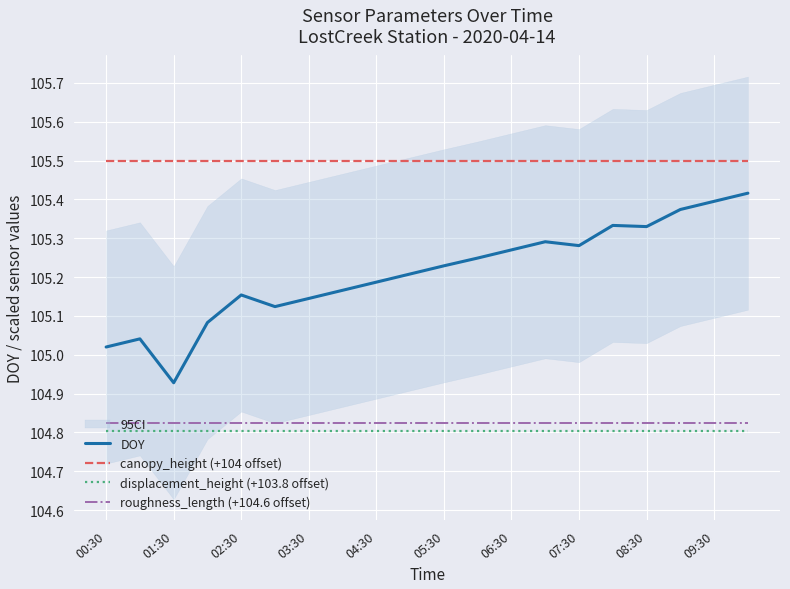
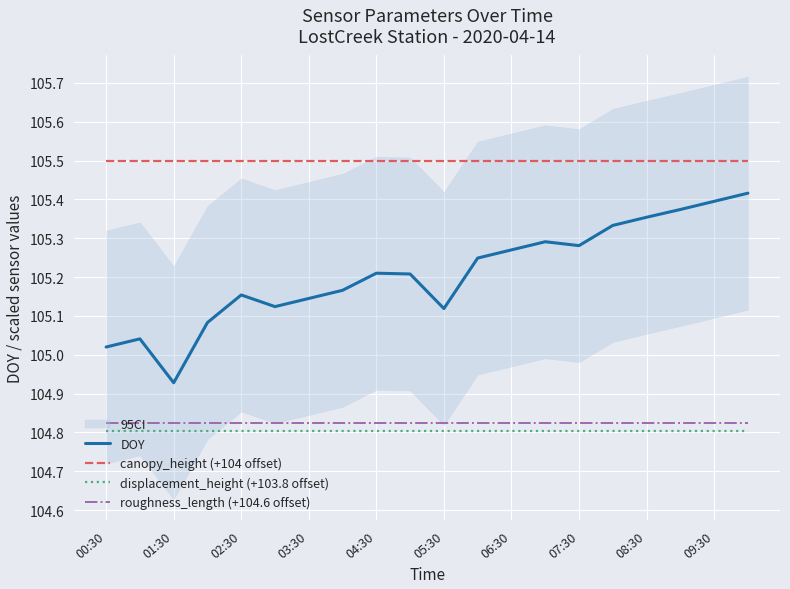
DOY, 04:30: 105.19 -> 105.21
DOY, 05:30: 105.23 -> 105.12
DOY, 08:30: 105.33 -> 105.35
